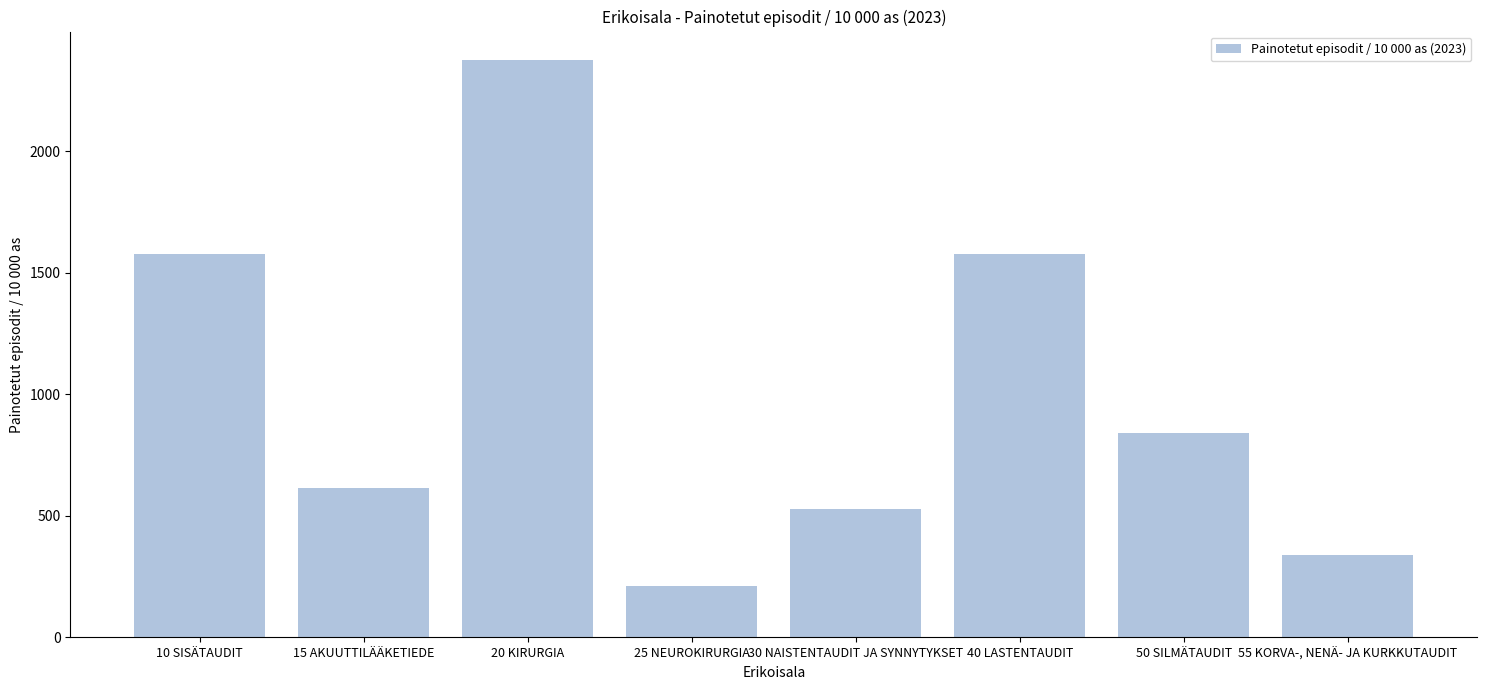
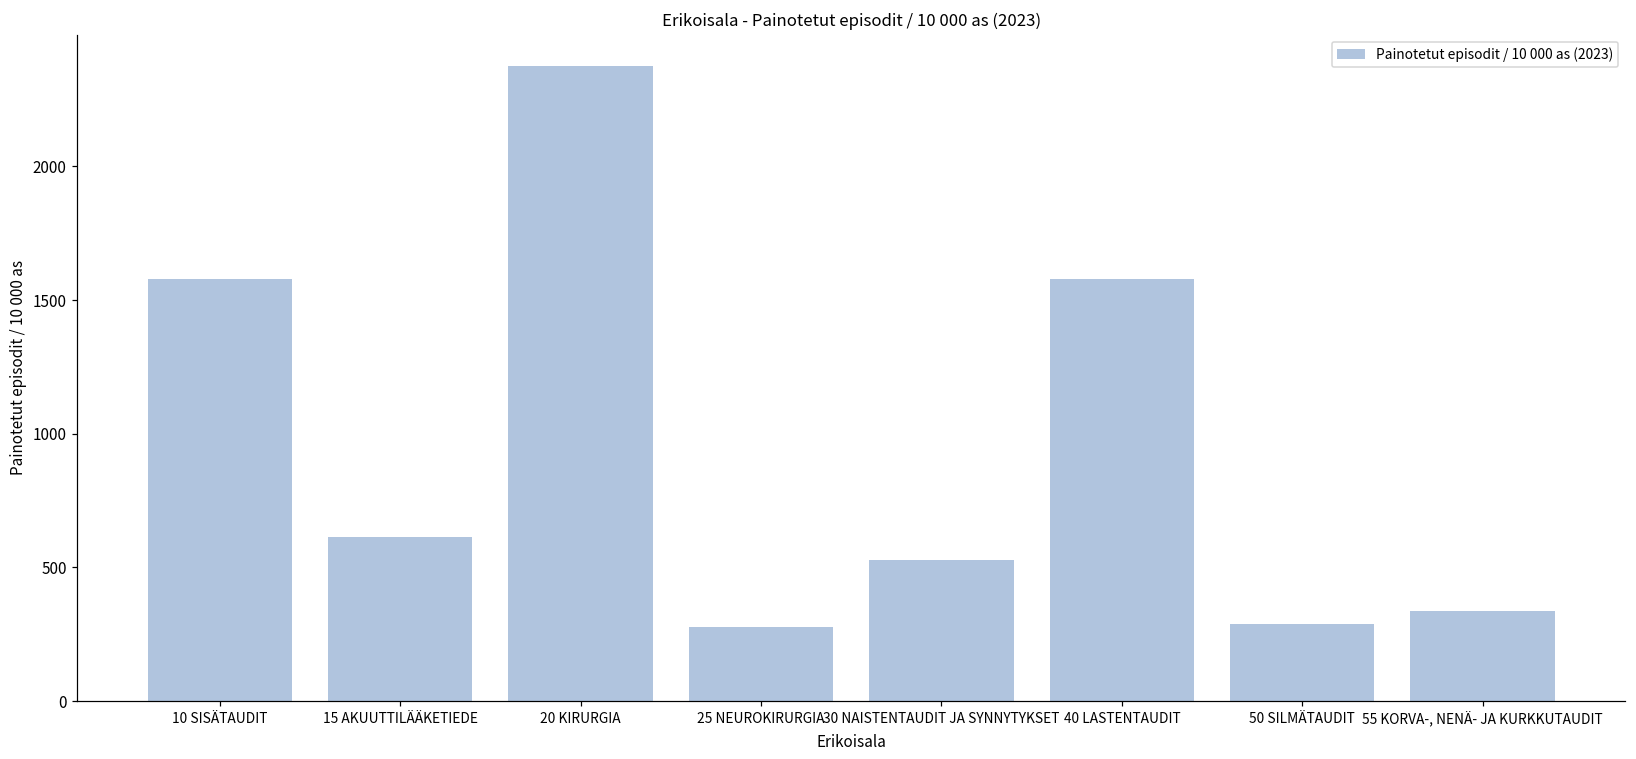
25 NEUROKIRURGIA: 210 -> 280
50 SILMÄTAUDIT: 840 -> 290
